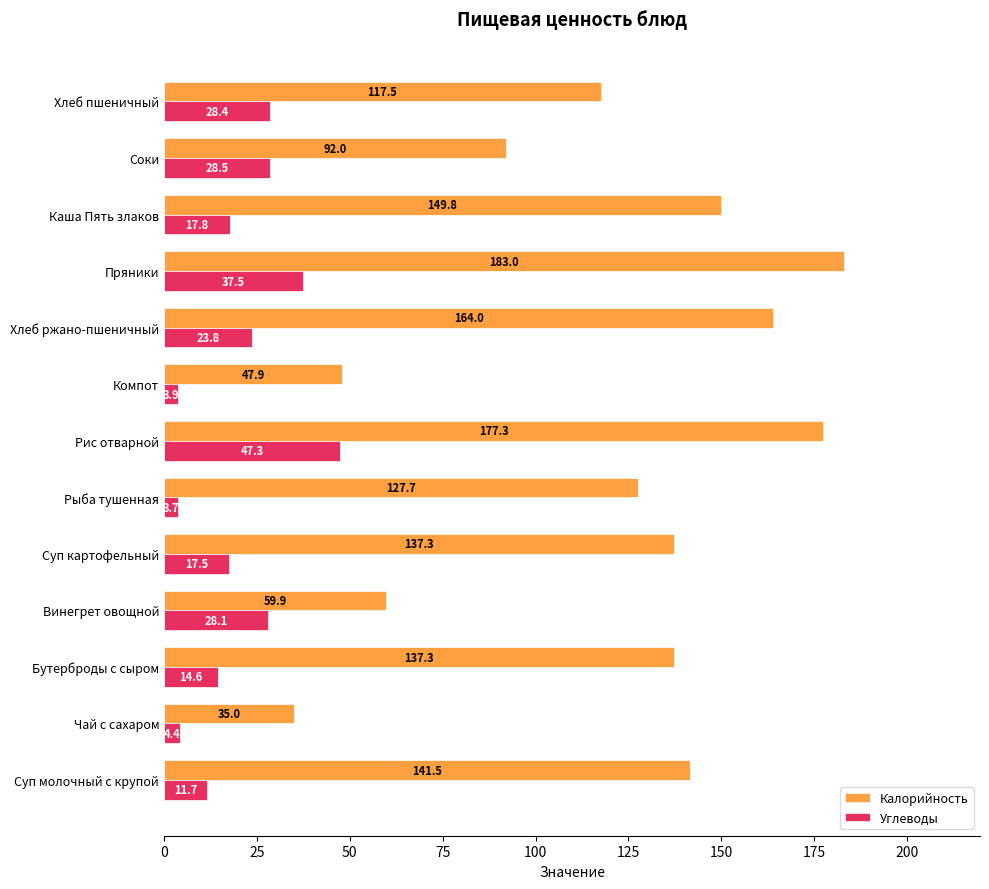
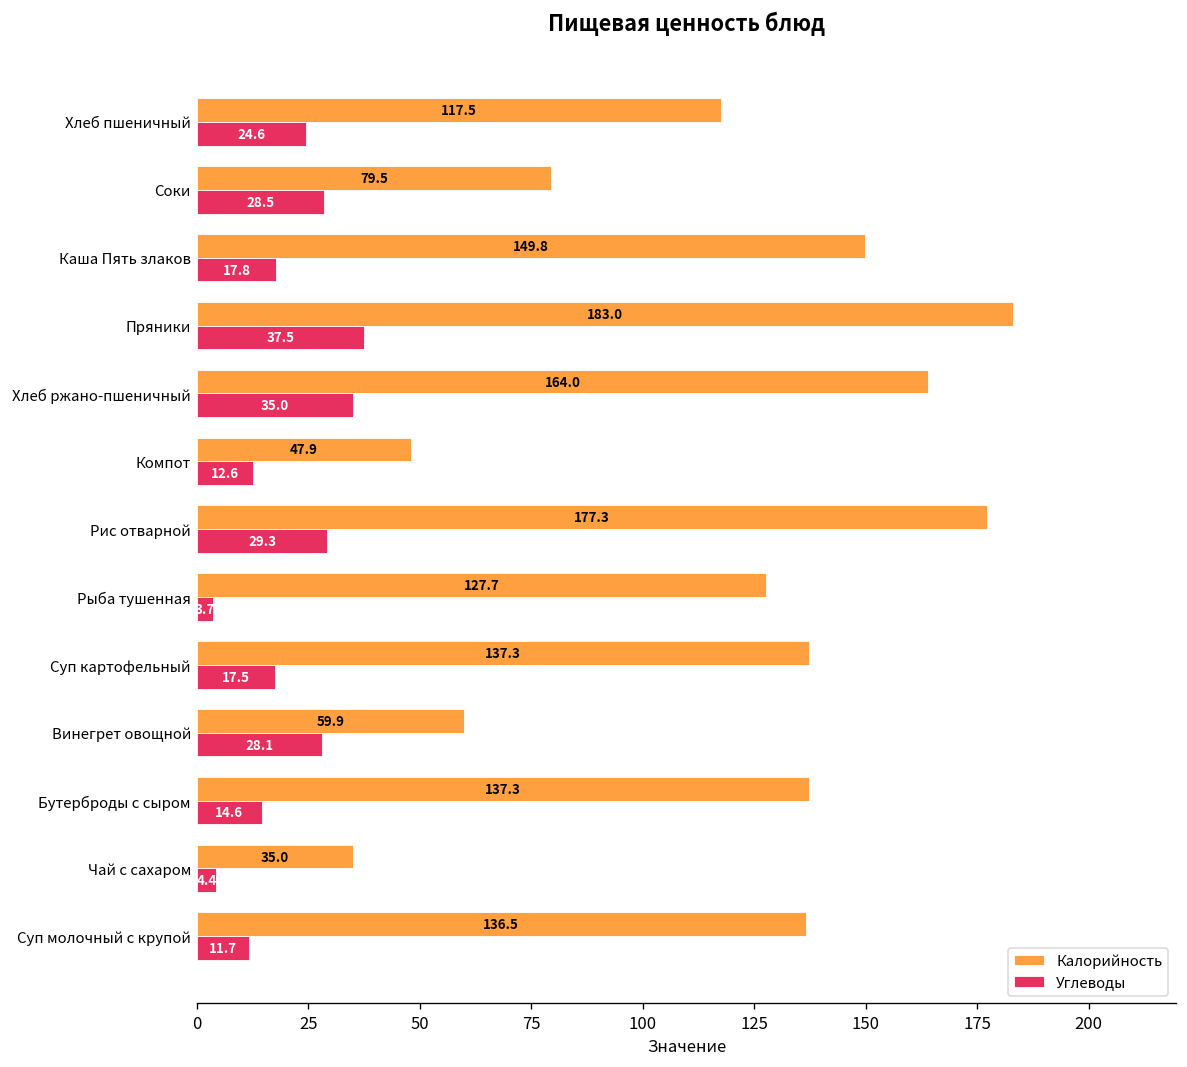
Углеводы, Хлеб пшеничный: 28.4 -> 24.6
Калорийность, Соки: 92.0 -> 79.5
Углеводы, Хлеб ржано-пшеничный: 23.8 -> 35.0
Углеводы, Компот: 3.9 -> 12.6
Углеводы, Рис отварной: 47.3 -> 29.3
Калорийность, Суп молочный с крупой: 141.5 -> 136.5
